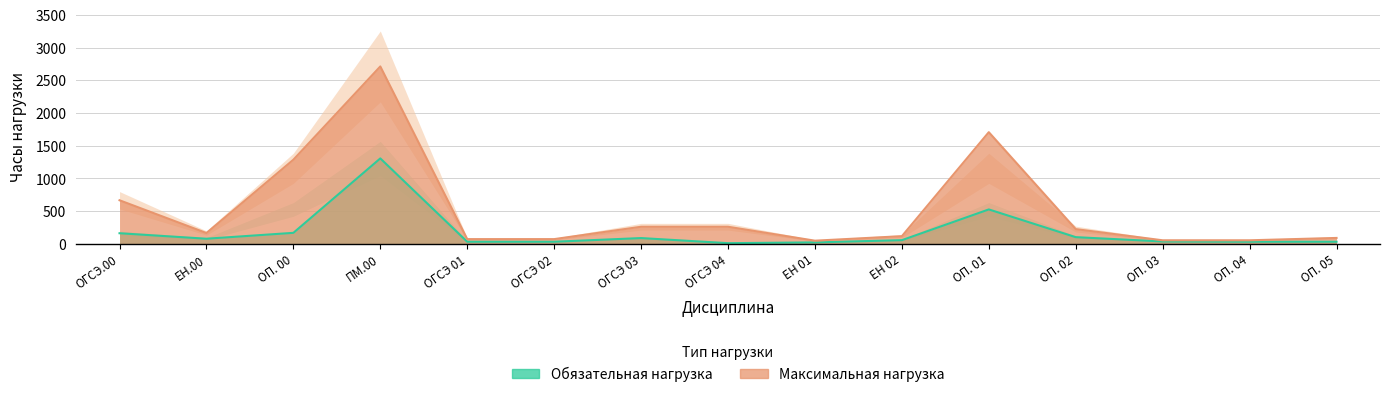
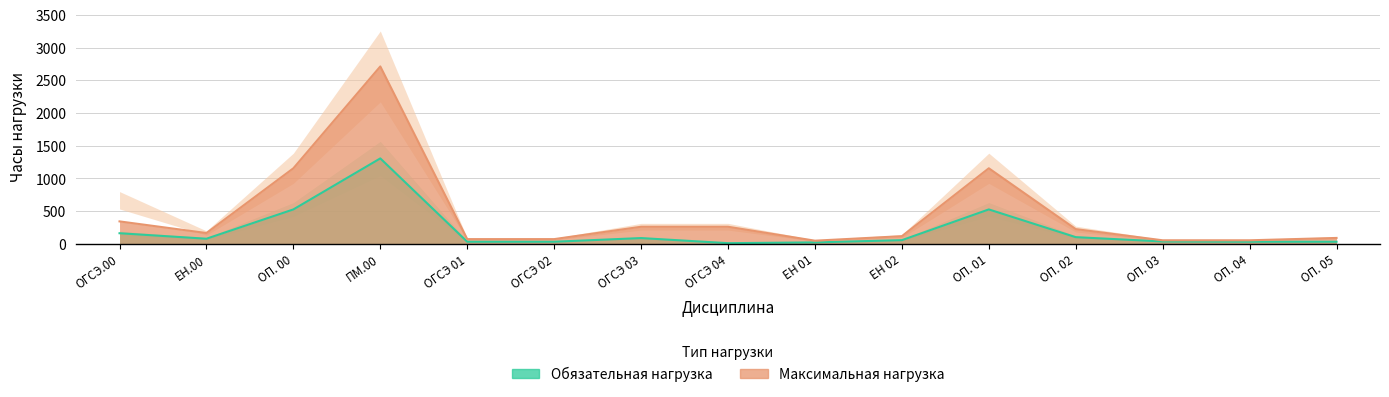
Максимальная нагрузка, ОГСЭ.00: 700 -> 300
Обязательная нагрузка, ОП. 00: 200 -> 500
Максимальная нагрузка, ОП. 00: 1300 -> 1200
Максимальная нагрузка, ОП. 01: 1700 -> 1200
